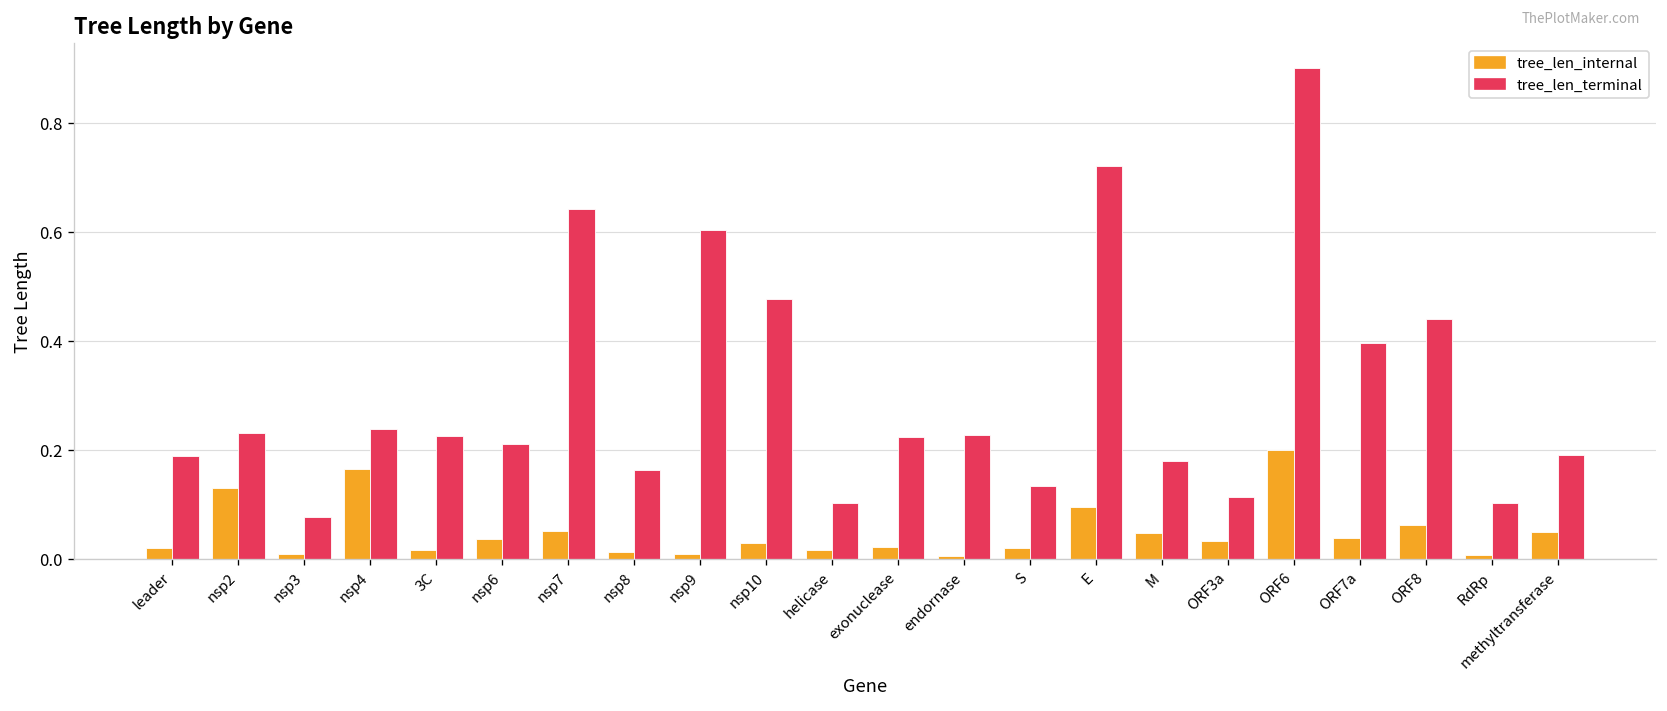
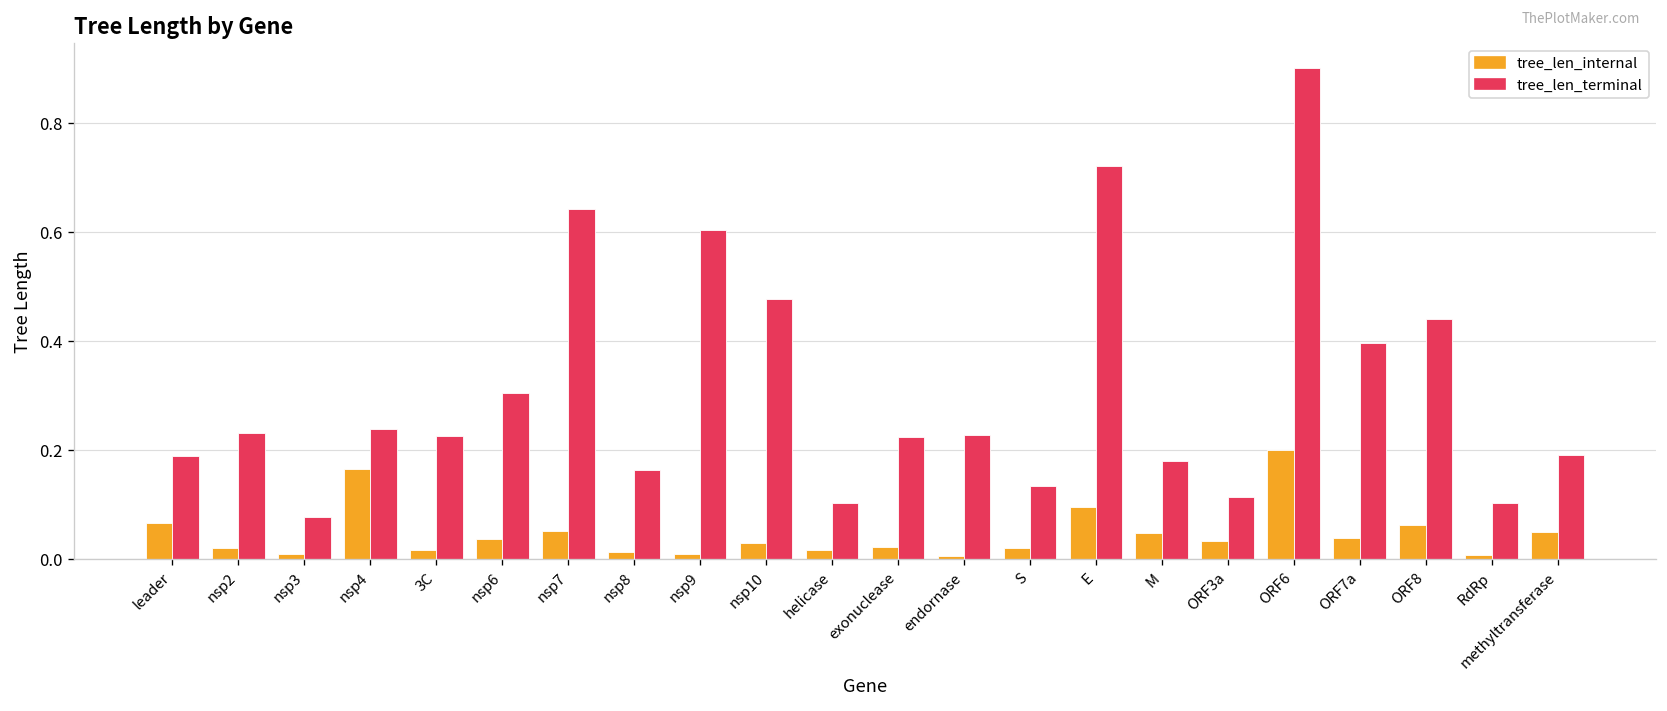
tree_len_internal, leader: 0.02 -> 0.07
tree_len_internal, nsp2: 0.13 -> 0.02
tree_len_terminal, nsp6: 0.21 -> 0.30
